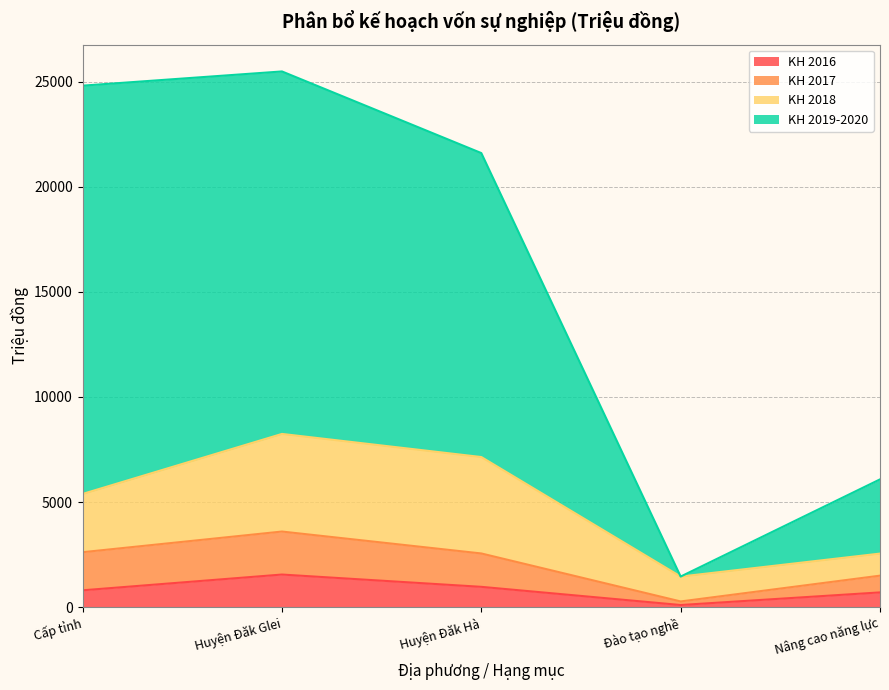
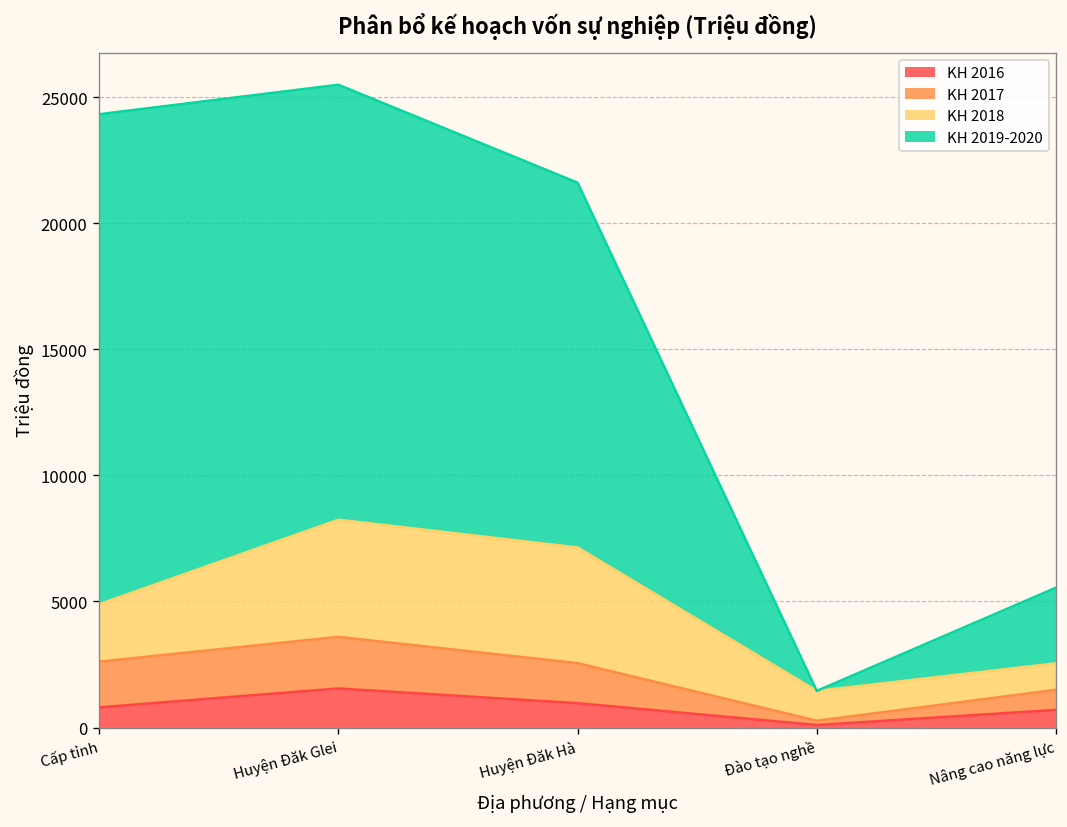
KH 2018, Cấp tỉnh: 2800 -> 2300
KH 2019-2020, Nâng cao năng lực: 3500 -> 3000
